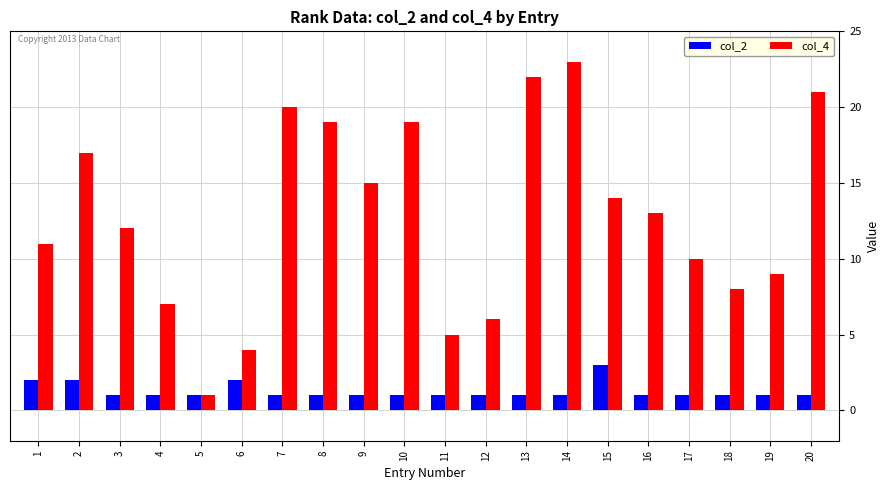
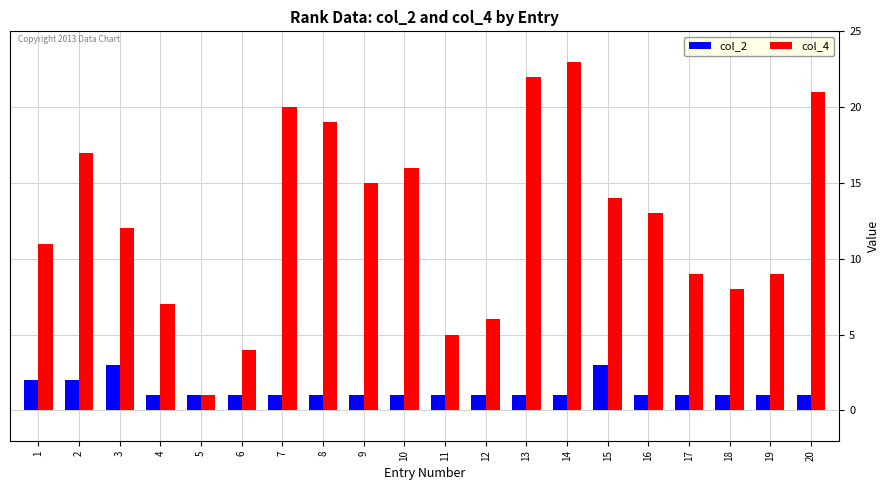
col_2, 3: 1 -> 3
col_2, 6: 2 -> 1
col_4, 10: 19 -> 16
col_4, 17: 10 -> 9
